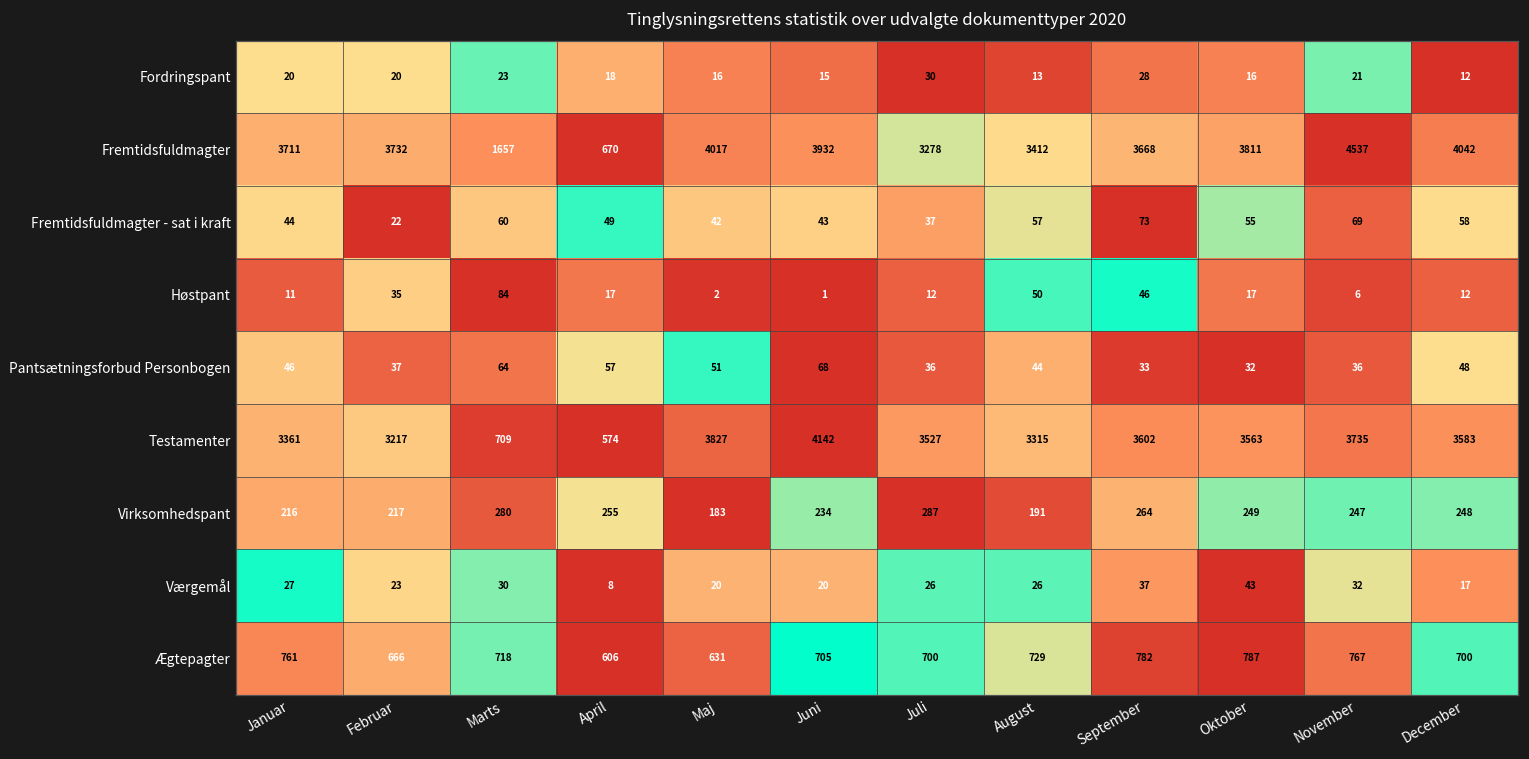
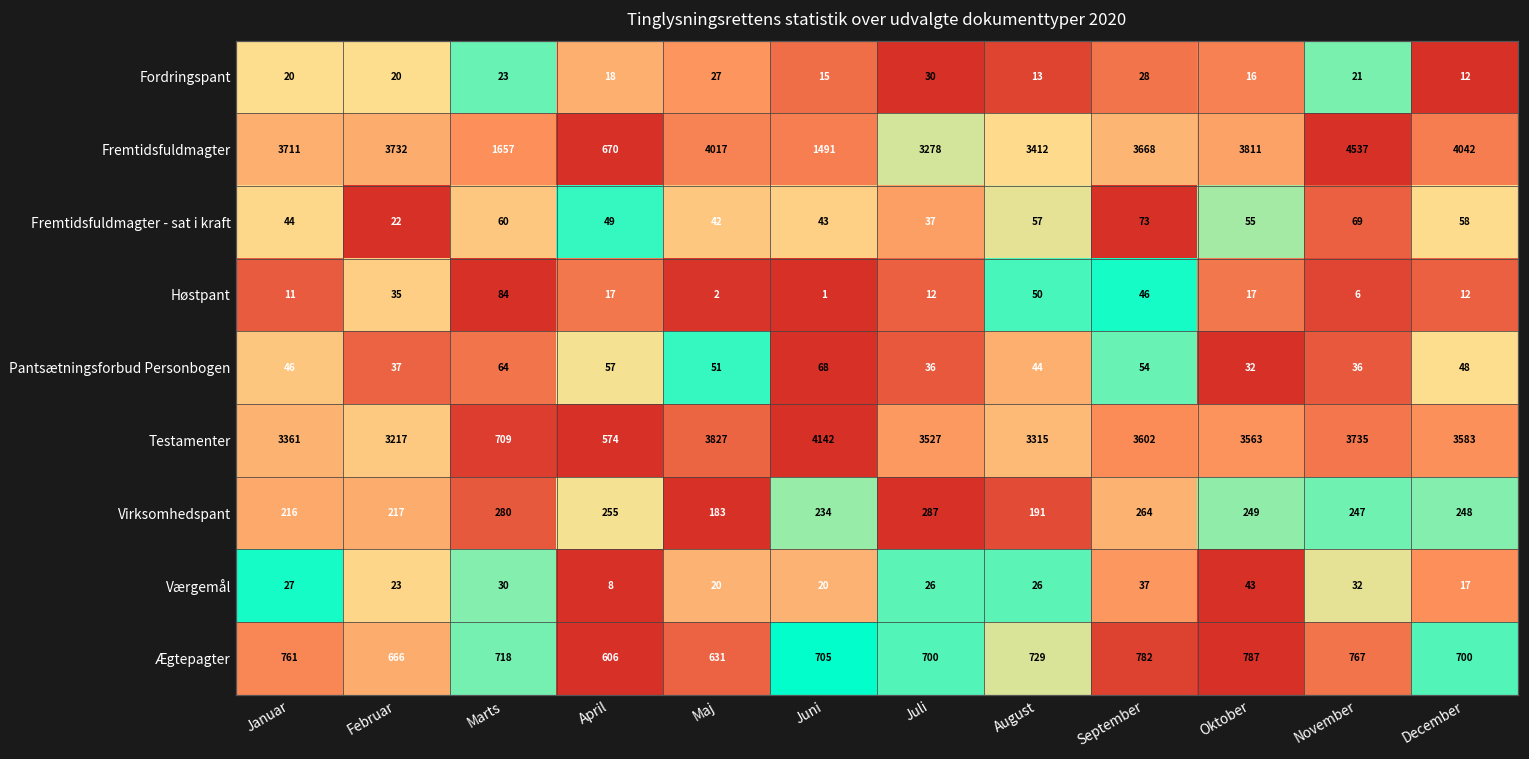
Fordringspant, Maj: 16 -> 27
Fremtidsfuldmagter, Juni: 3932 -> 1491
Pantsætningsforbud Personbogen, September: 33 -> 54
